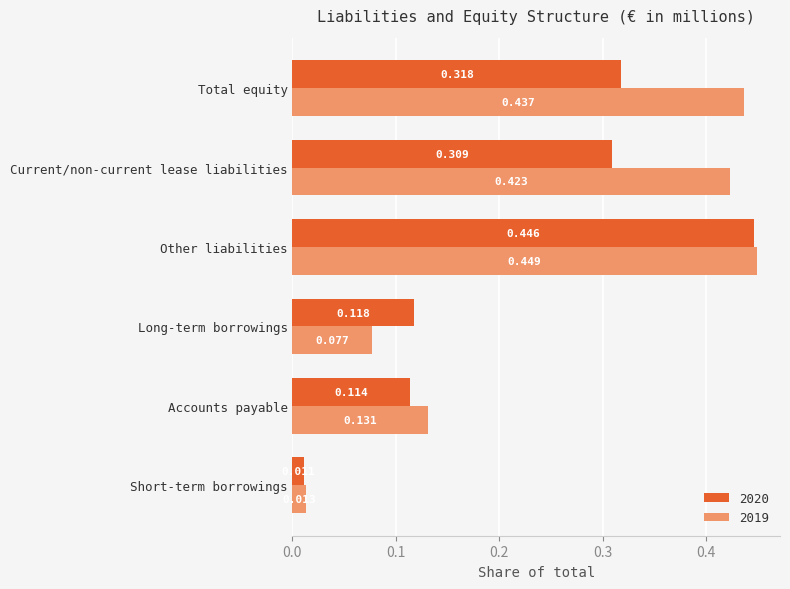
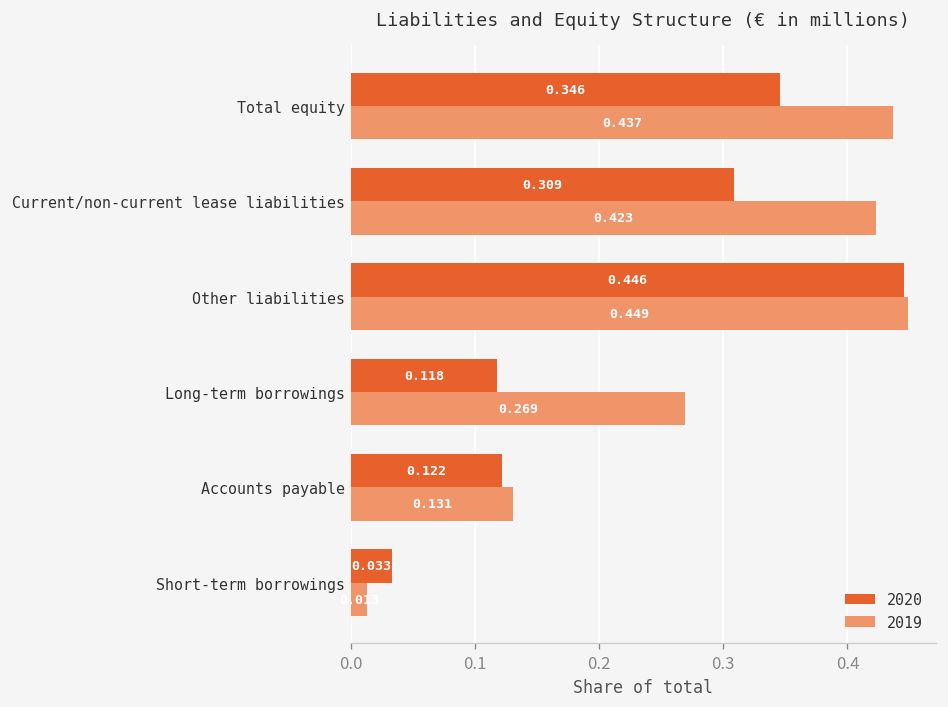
2020, Total equity: 0.318 -> 0.346
2019, Long-term borrowings: 0.077 -> 0.269
2020, Accounts payable: 0.114 -> 0.122
2020, Short-term borrowings: 0.011 -> 0.033
